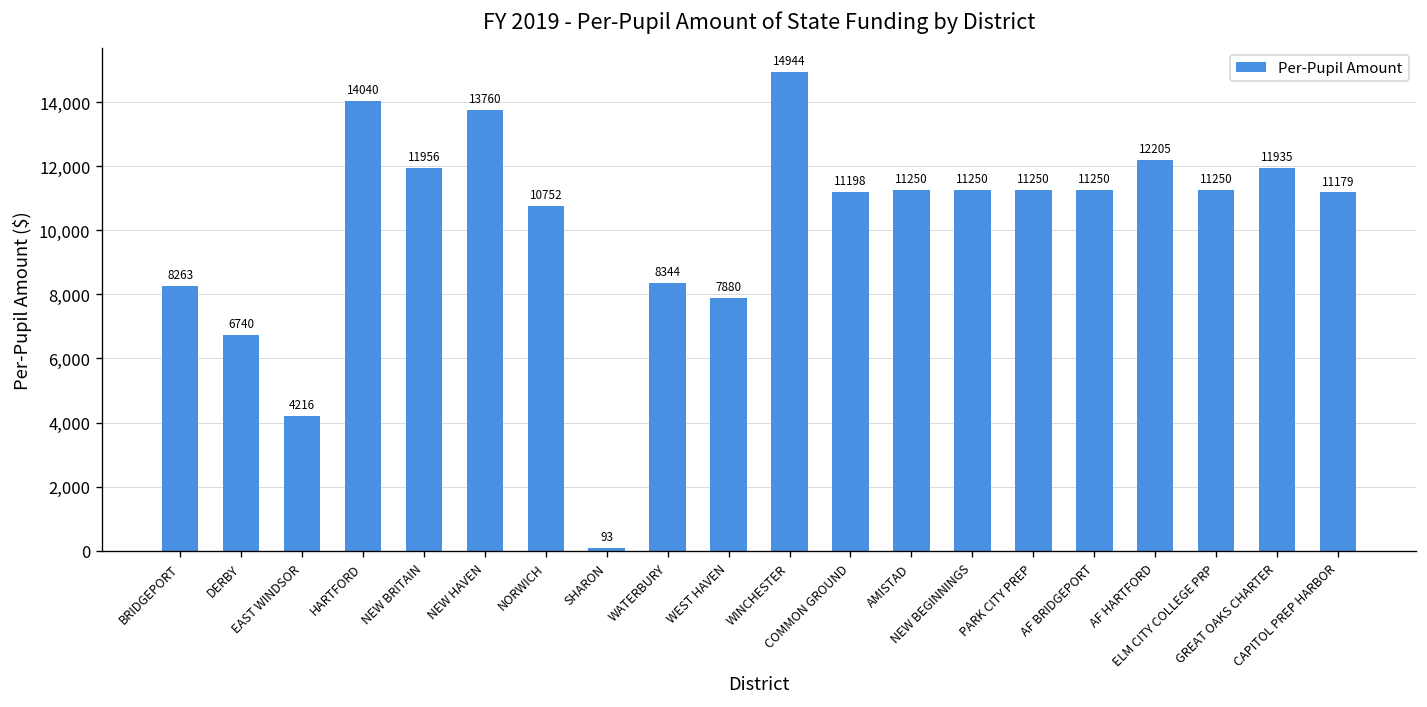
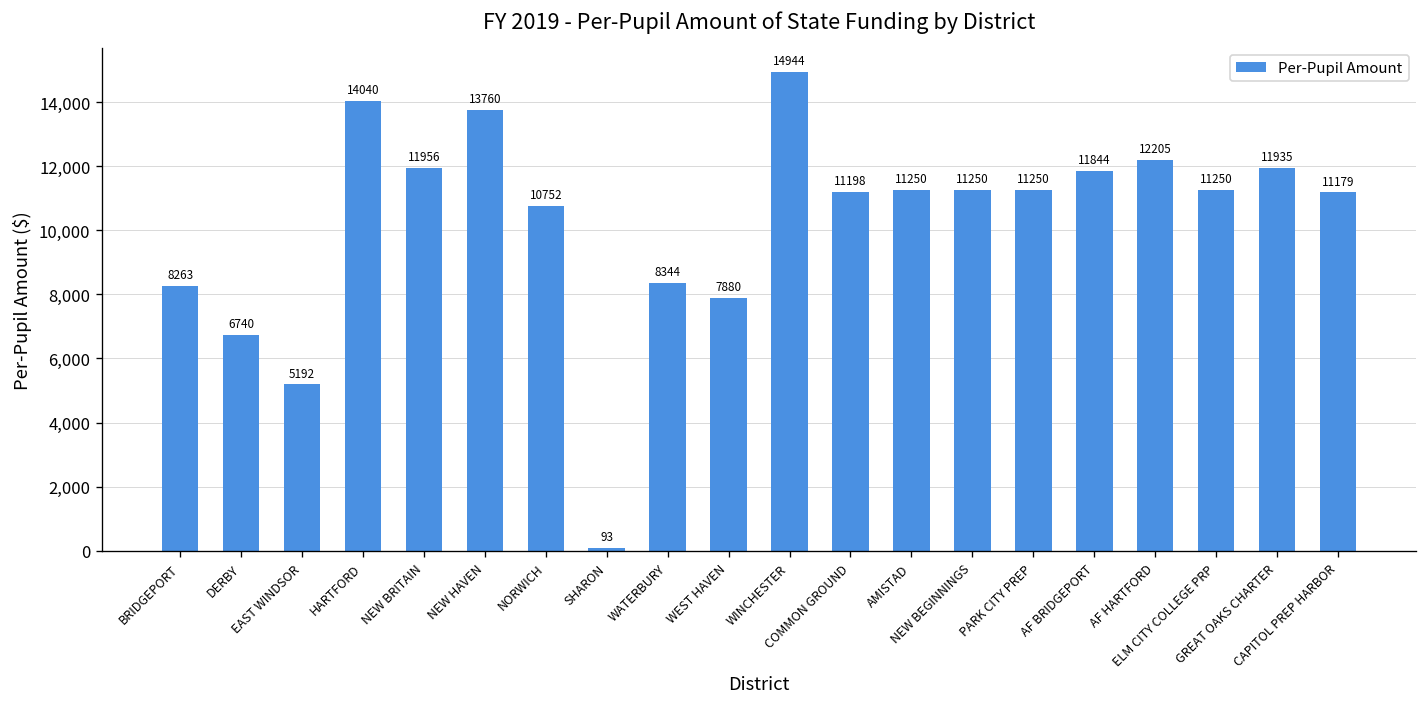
EAST WINDSOR: 4216 -> 5192
AF BRIDGEPORT: 11250 -> 11844
